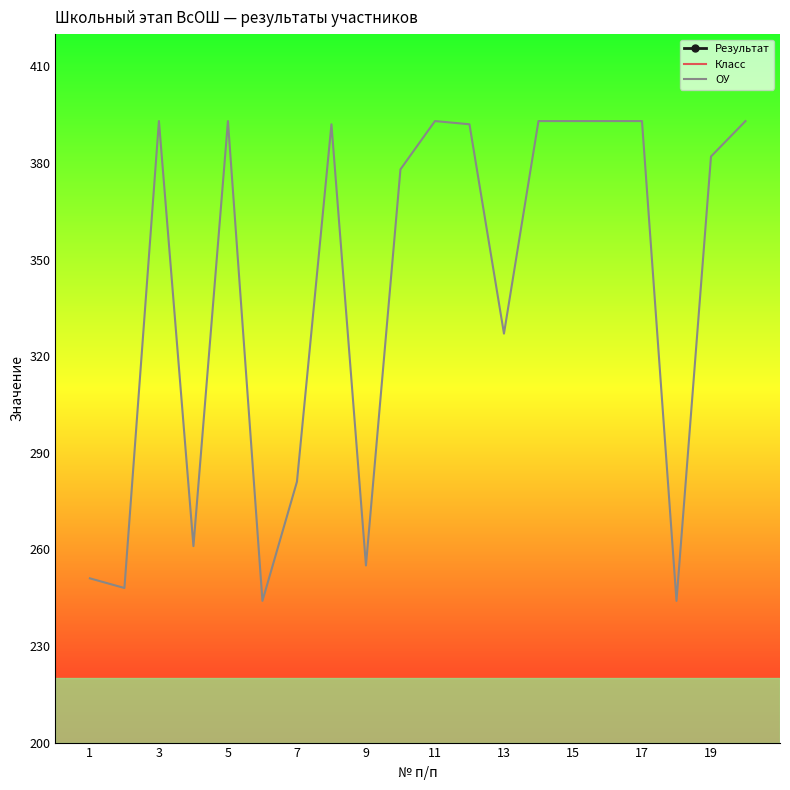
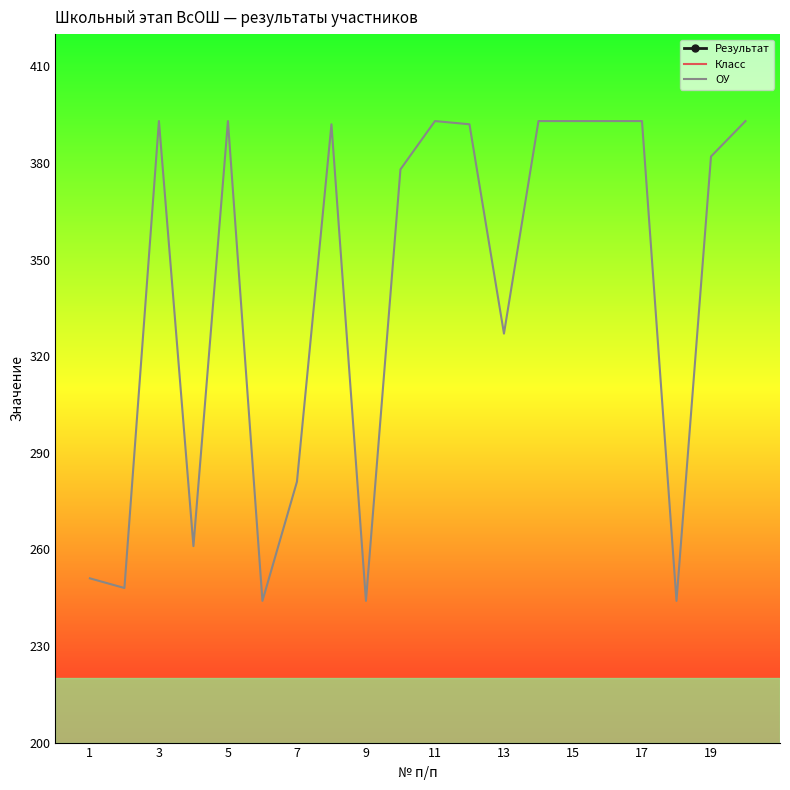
ОУ, 9: 255 -> 244
